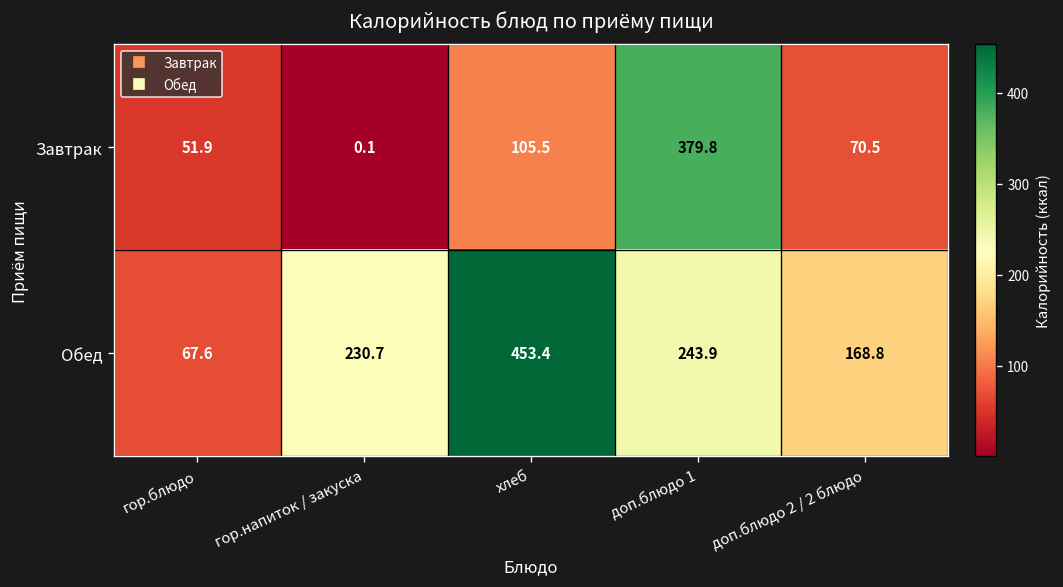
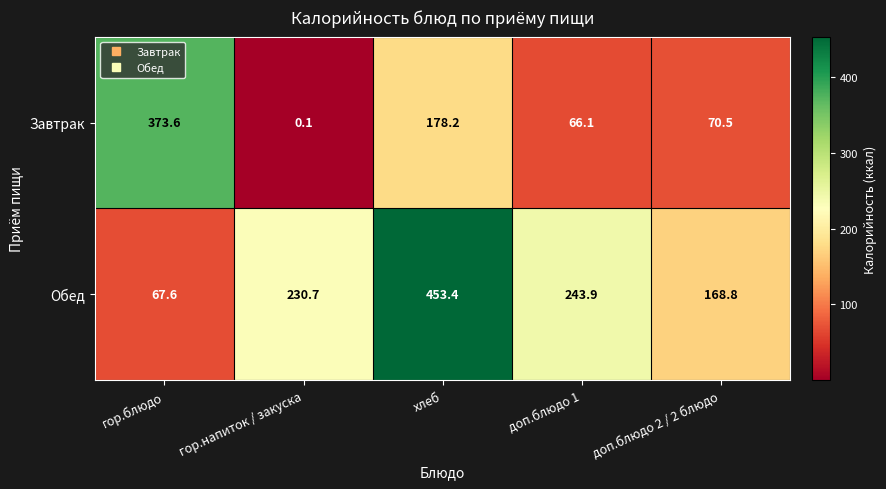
Завтрак, гор.блюдо: 51.9 -> 373.6
Завтрак, хлеб: 105.5 -> 178.2
Завтрак, доп.блюдо 1: 379.8 -> 66.1
